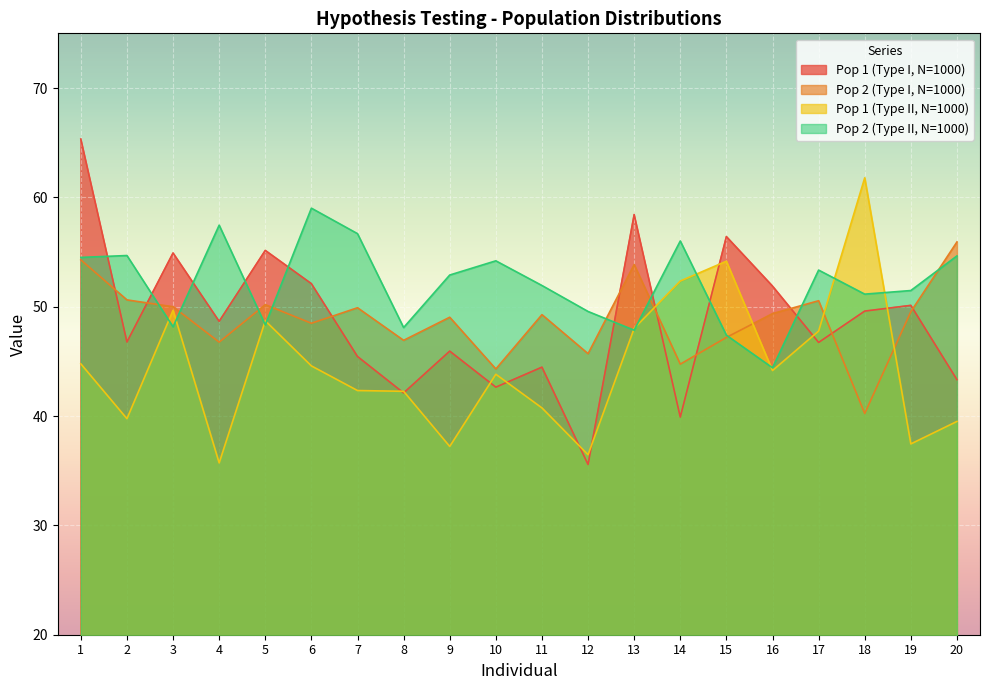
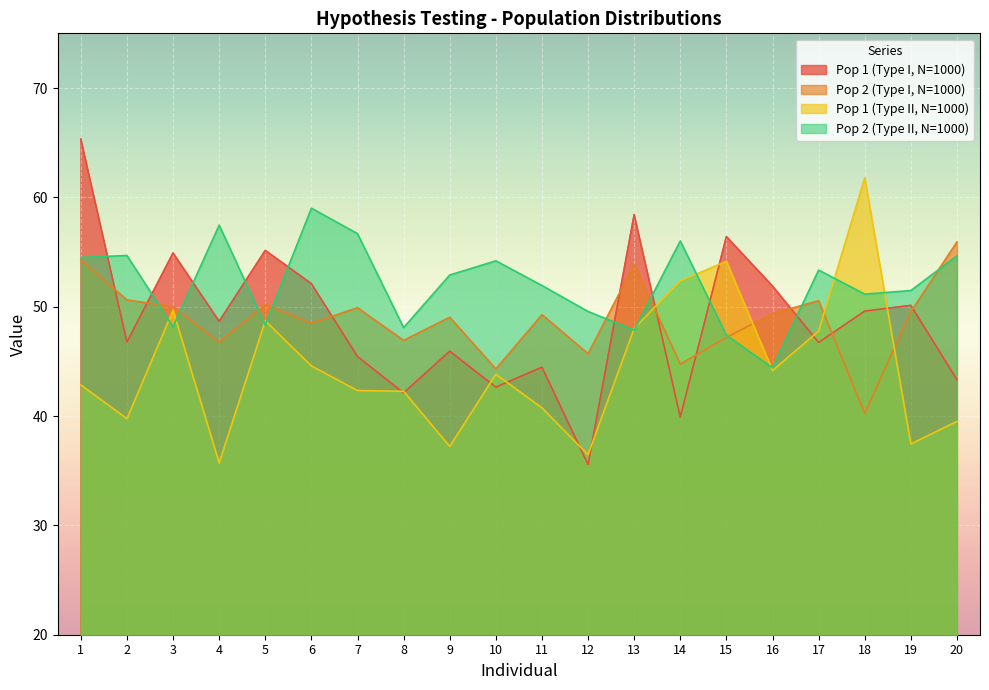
Pop 1 (Type II, N=1000), 1: 44.8 -> 42.8
